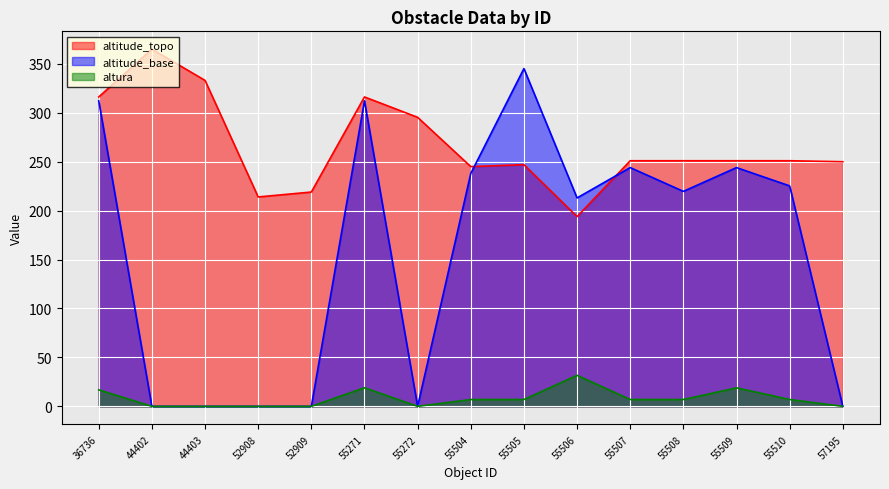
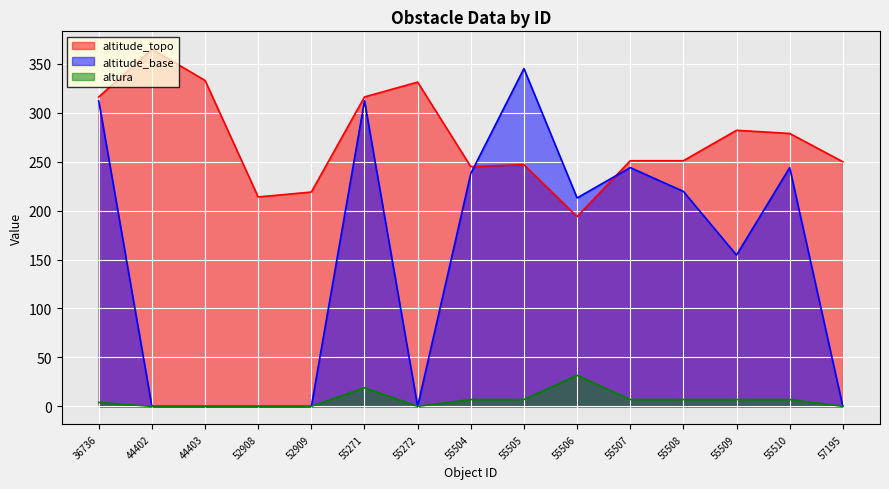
altura, 36736: 20 -> 0
altitude_topo, 55272: 300 -> 330
altitude_topo, 55509: 250 -> 280
altitude_base, 55509: 240 -> 150
altura, 55509: 20 -> 10
altitude_topo, 55510: 250 -> 280
altitude_base, 55510: 230 -> 240
